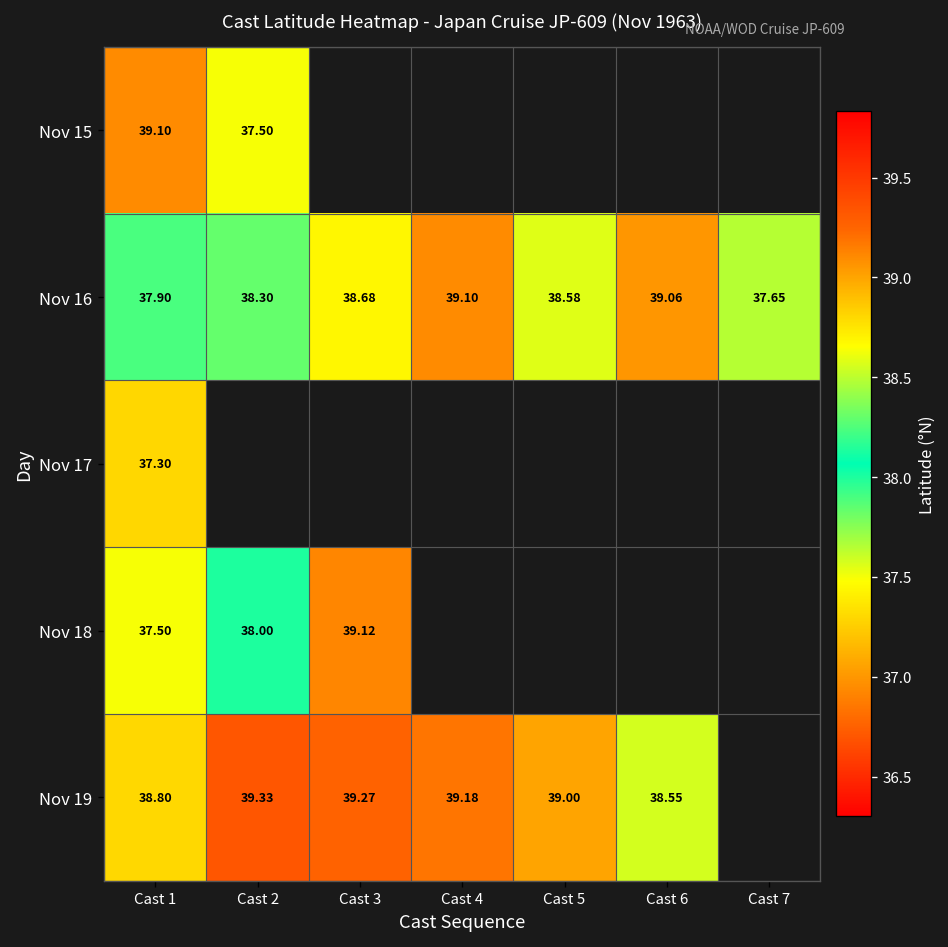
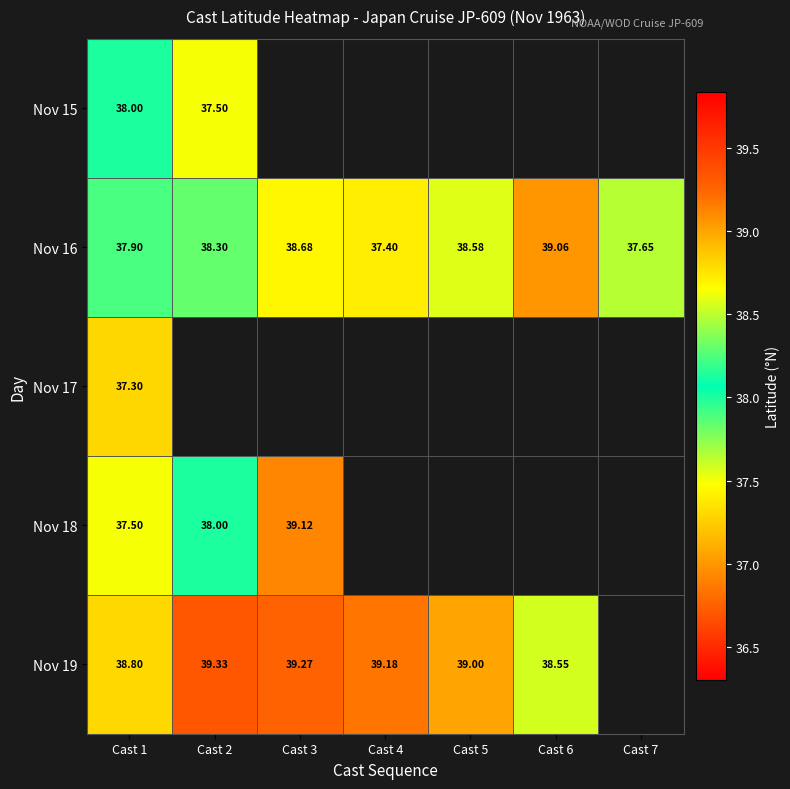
Nov 15, Cast 1: 39.10 -> 38.00
Nov 16, Cast 4: 39.10 -> 37.40
